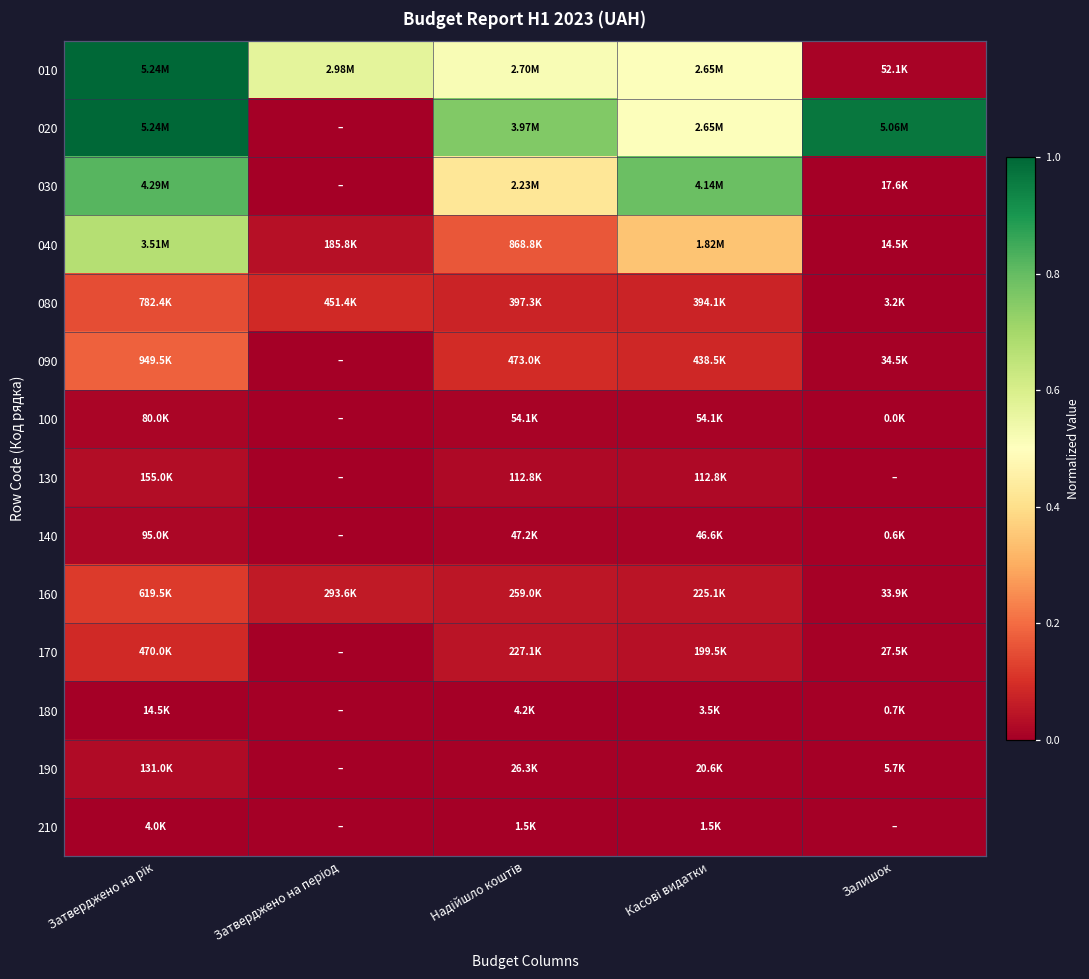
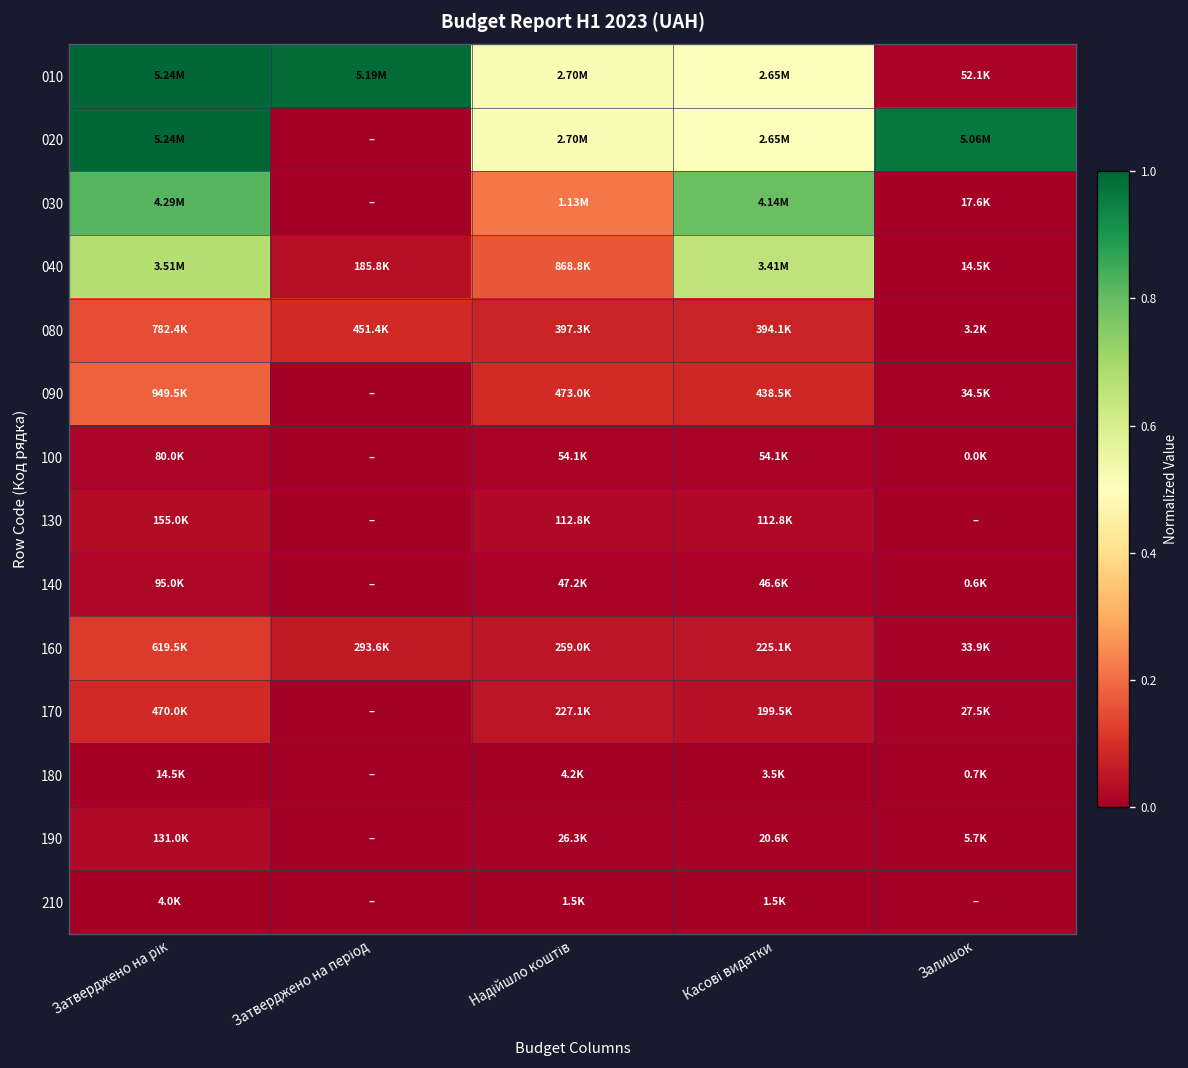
010, Затверджено на період: 2.98M -> 5.19M
020, Надійшло коштів: 3.97M -> 2.70M
030, Надійшло коштів: 2.23M -> 1.13M
040, Касові видатки: 1.82M -> 3.41M
